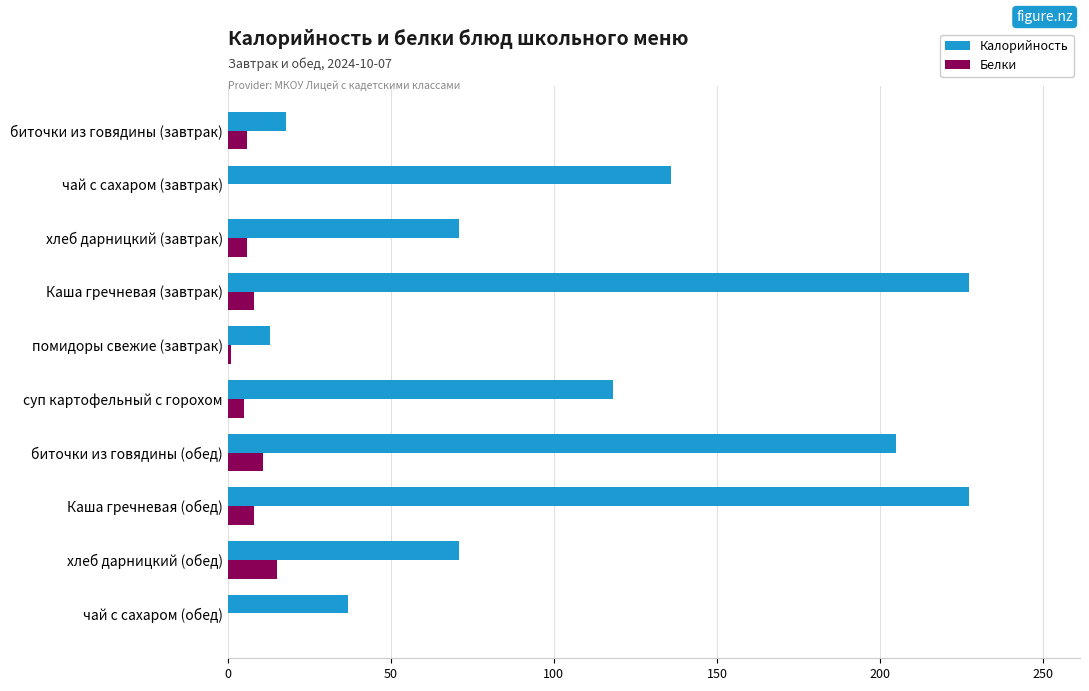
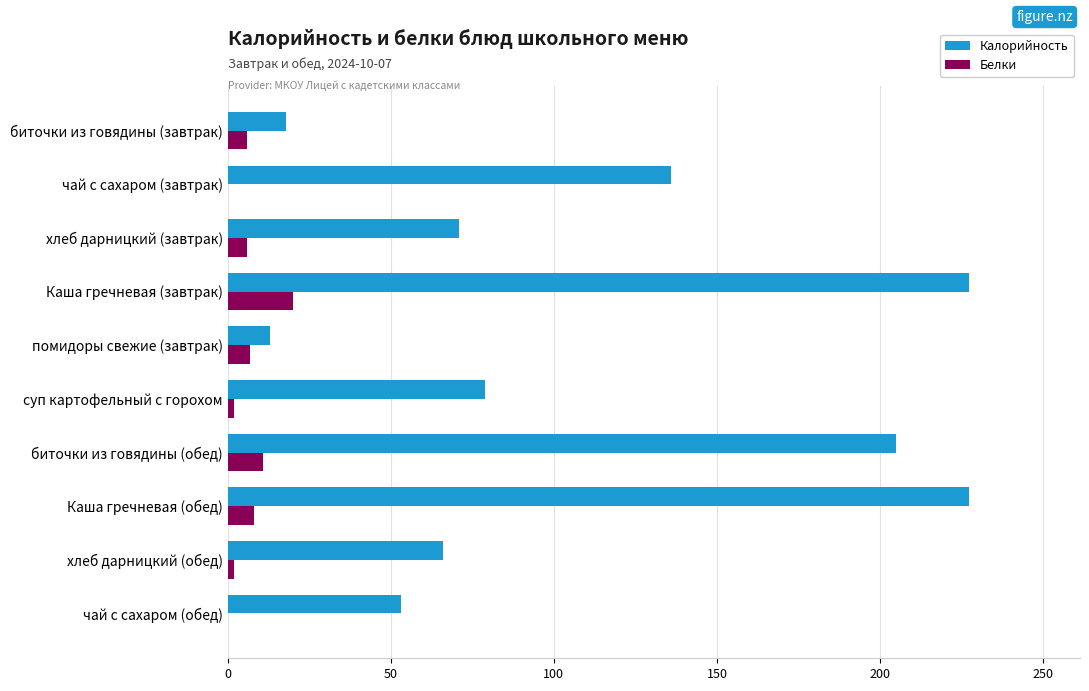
Белки, Каша гречневая (завтрак): 8 -> 20
Белки, помидоры свежие (завтрак): 1 -> 7
Калорийность, суп картофельный с горохом: 118 -> 79
Белки, суп картофельный с горохом: 5 -> 2
Калорийность, хлеб дарницкий (обед): 71 -> 66
Белки, хлеб дарницкий (обед): 15 -> 2
Калорийность, чай с сахаром (обед): 37 -> 53
